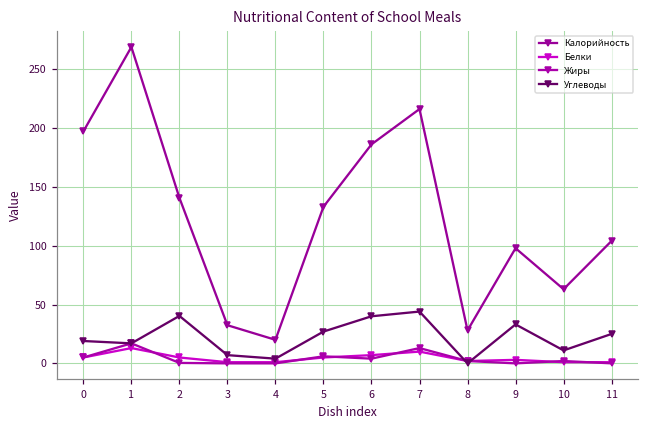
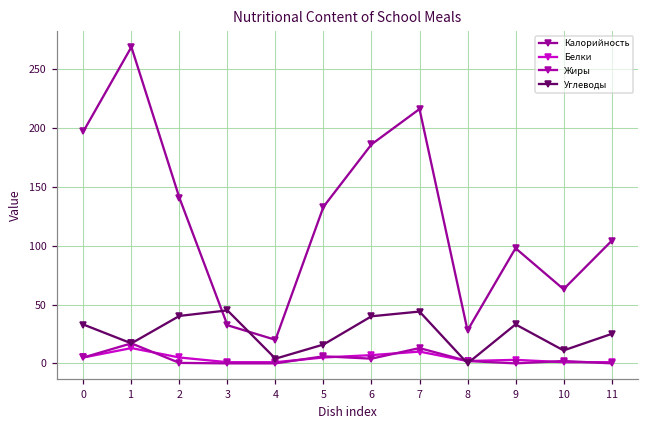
Углеводы, 0: 19 -> 33
Углеводы, 3: 7 -> 45
Углеводы, 5: 27 -> 16
